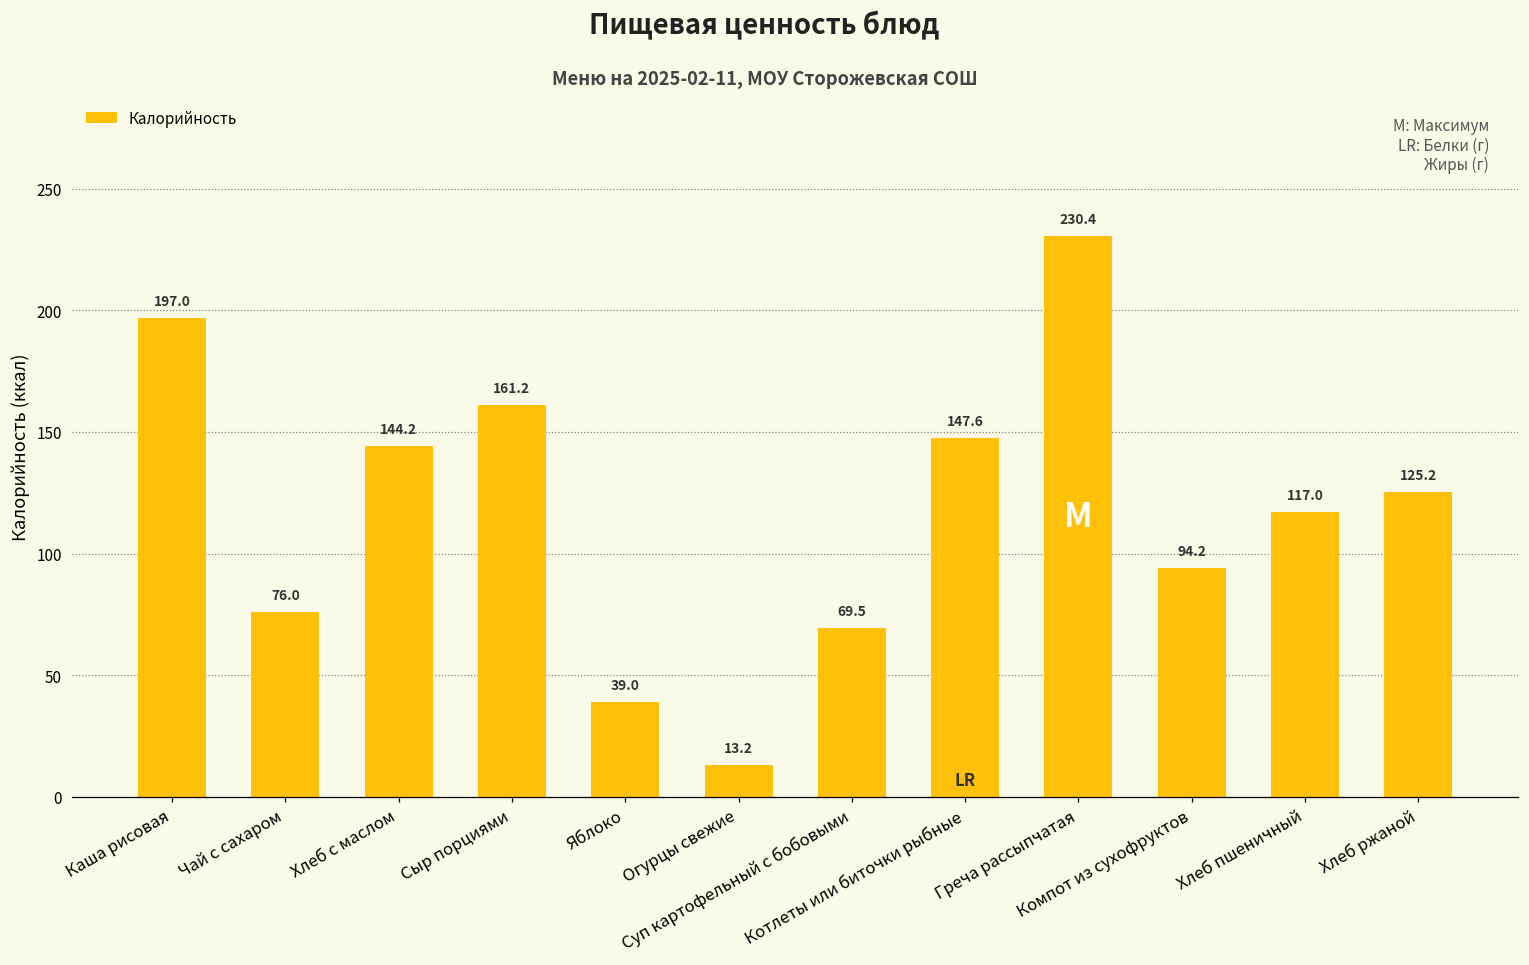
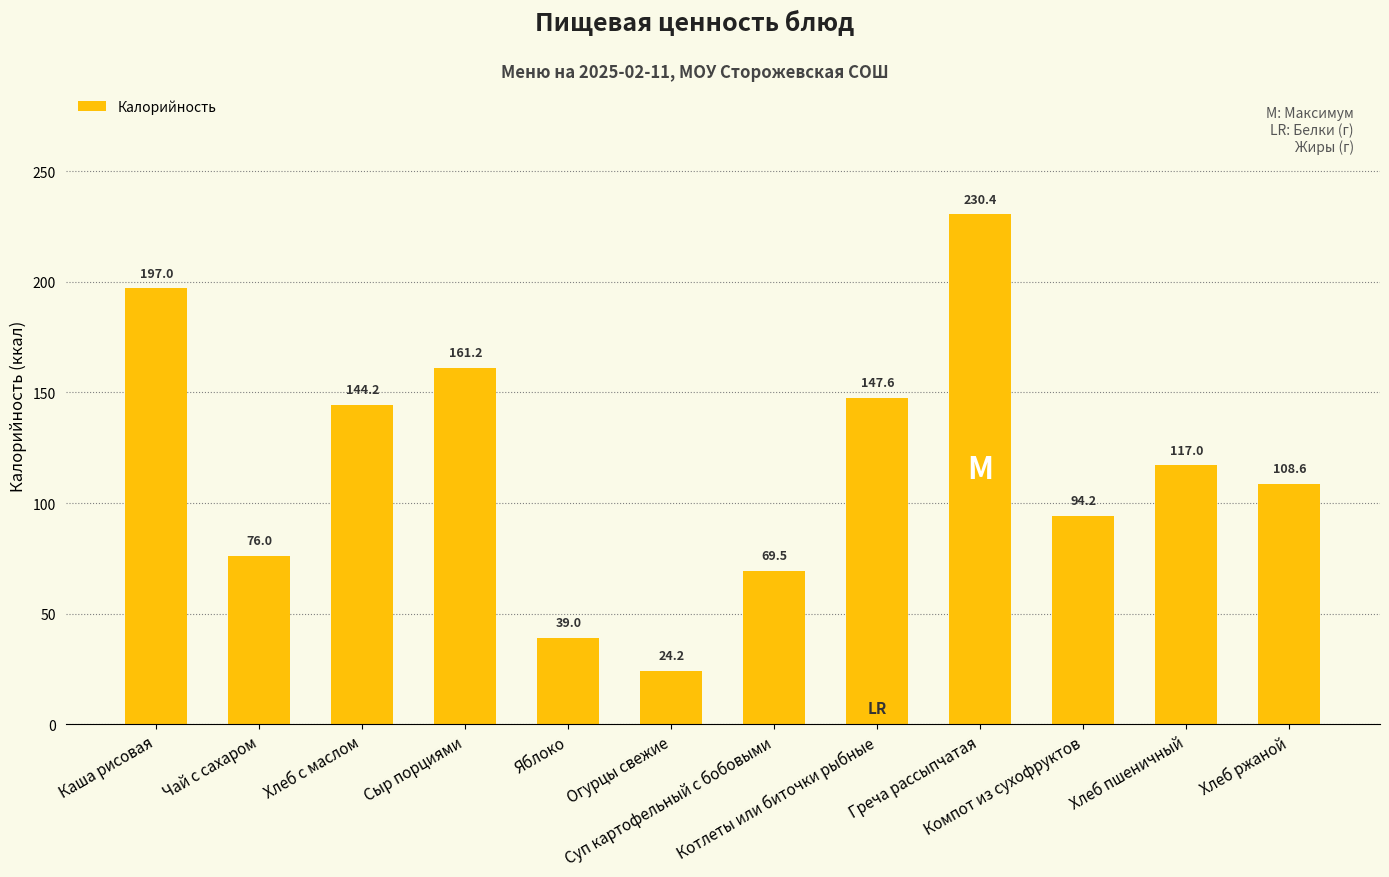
Огурцы свежие: 13.2 -> 24.2
Хлеб ржаной: 125.2 -> 108.6
